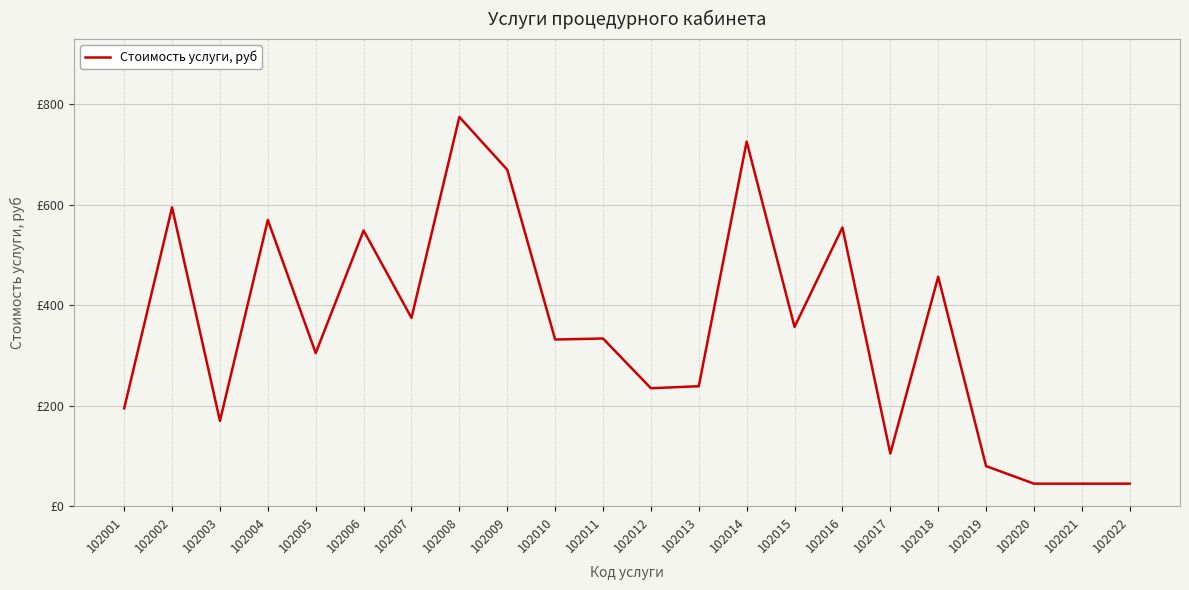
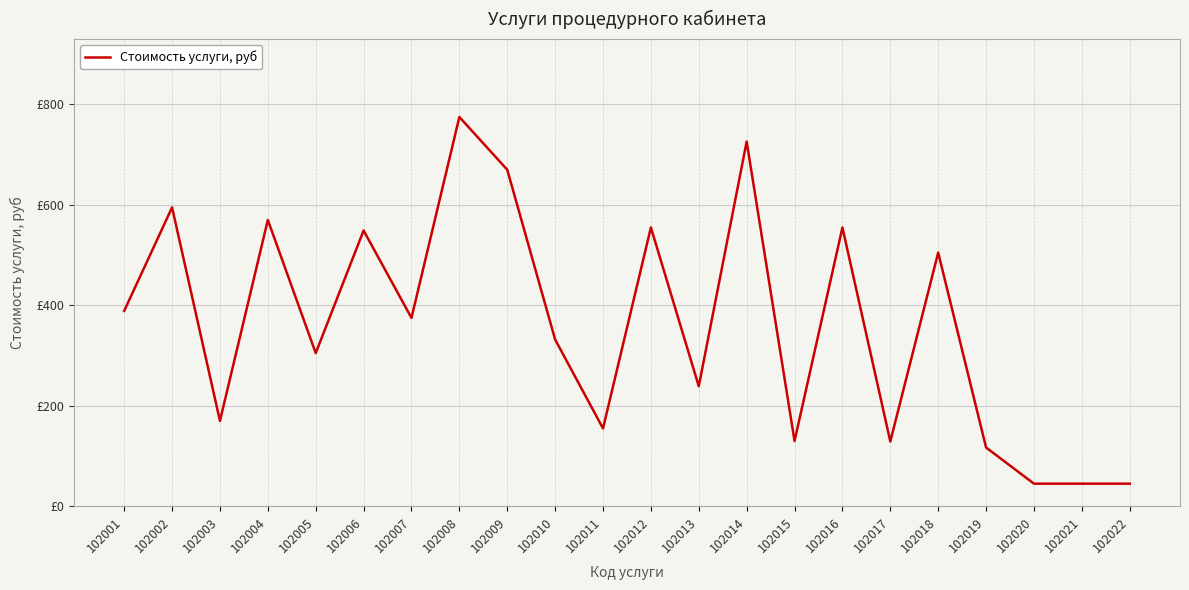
102001: £200 -> £390
102011: £330 -> £160
102012: £240 -> £560
102015: £360 -> £130
102017: £110 -> £130
102018: £460 -> £510
102019: £80 -> £120
